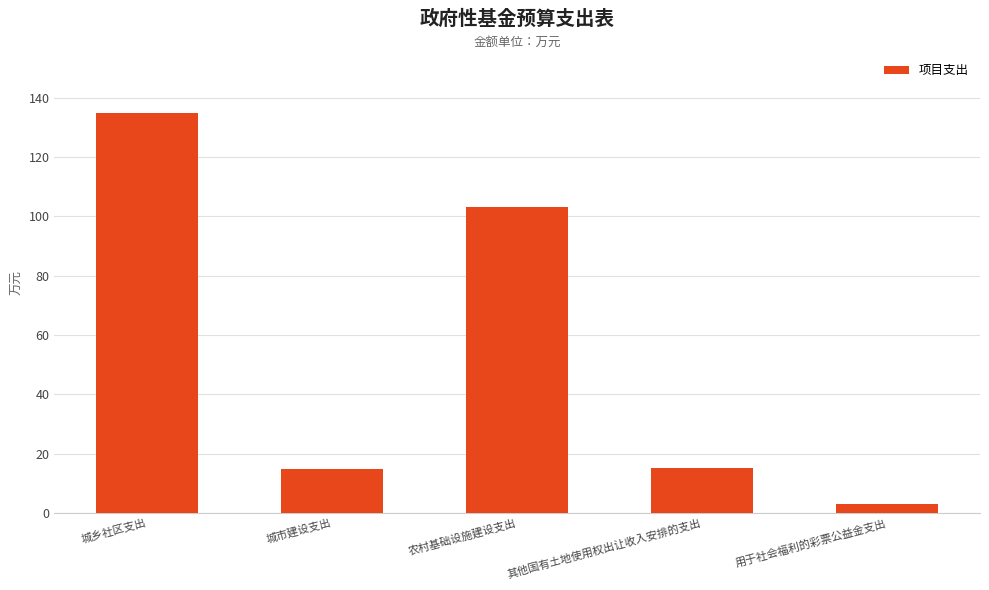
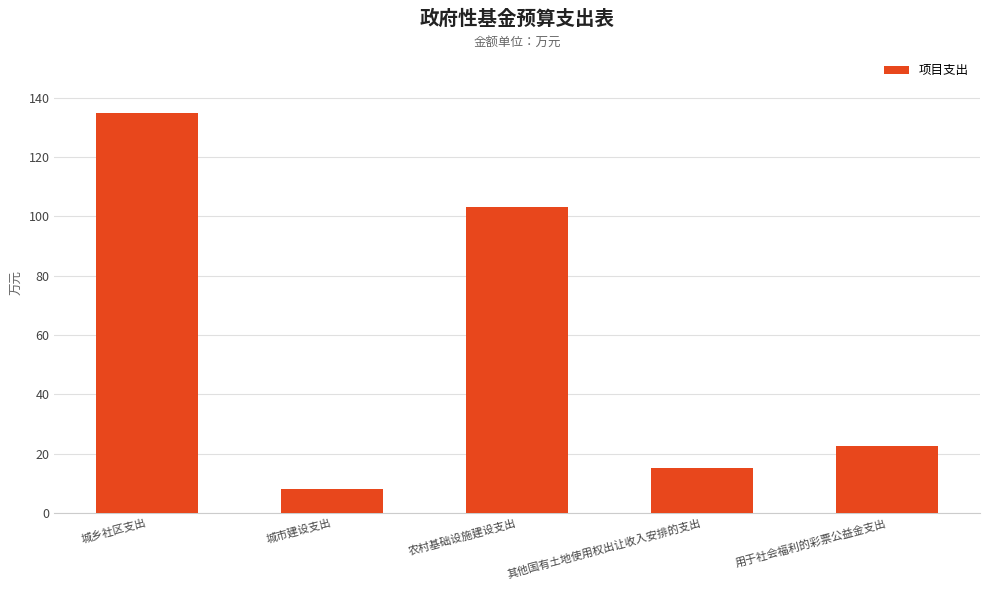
城市建设支出: 15 -> 8
用于社会福利的彩票公益金支出: 3 -> 23
